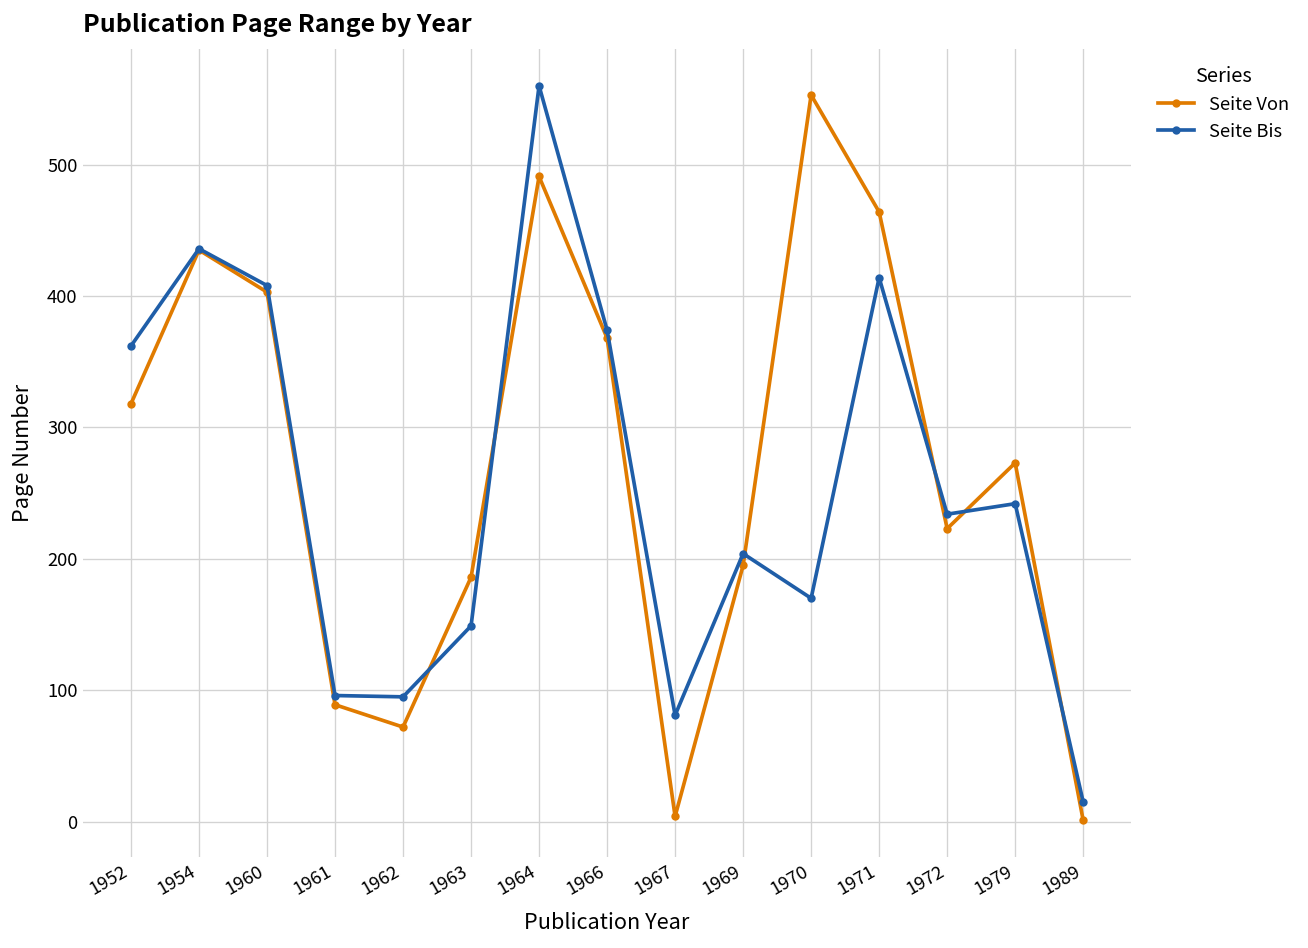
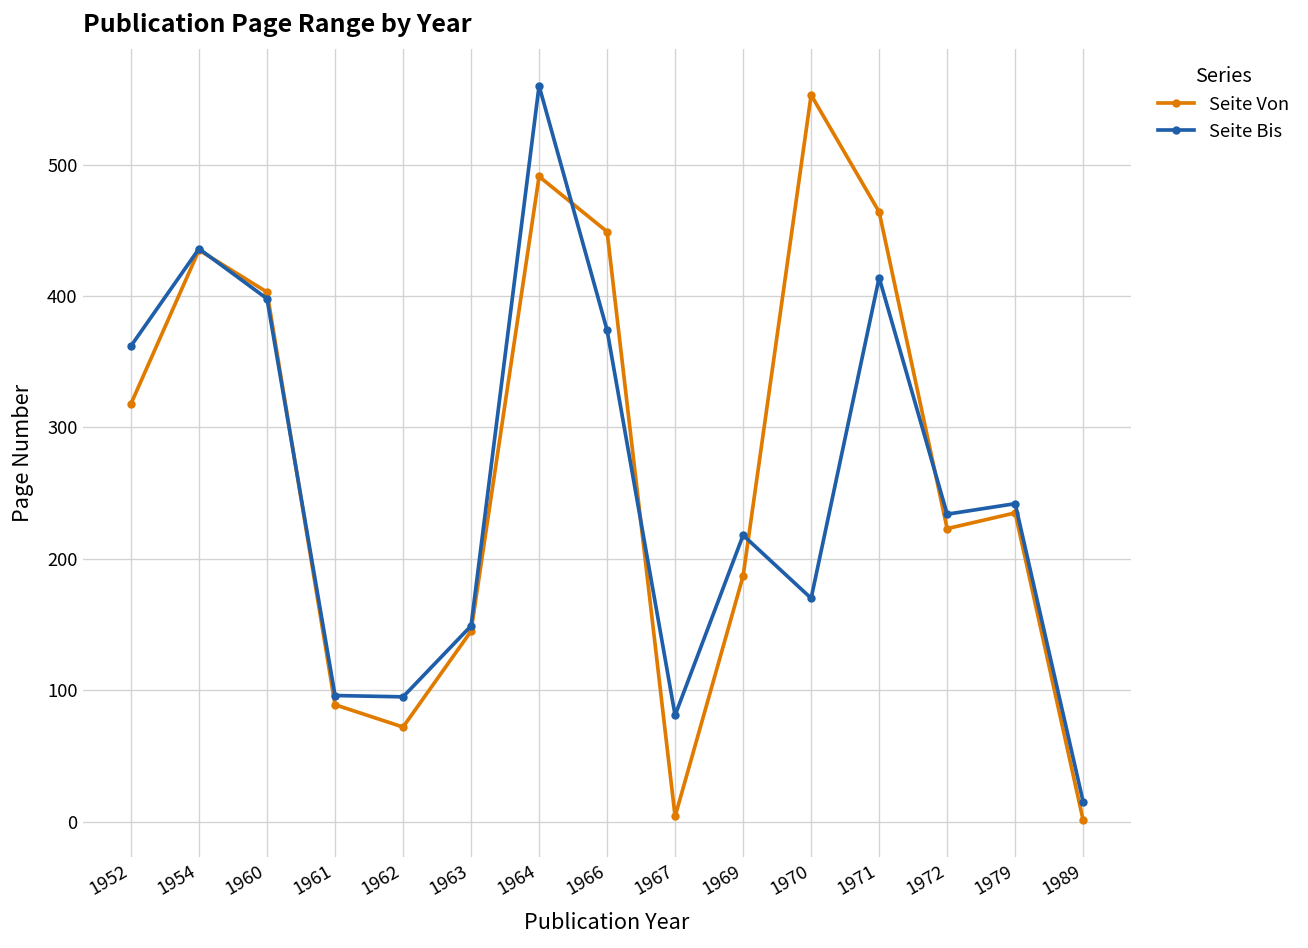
Seite Bis, 1960: 408 -> 398
Seite Von, 1963: 186 -> 145
Seite Von, 1966: 368 -> 449
Seite Von, 1969: 195 -> 187
Seite Bis, 1969: 204 -> 218
Seite Von, 1979: 273 -> 235
